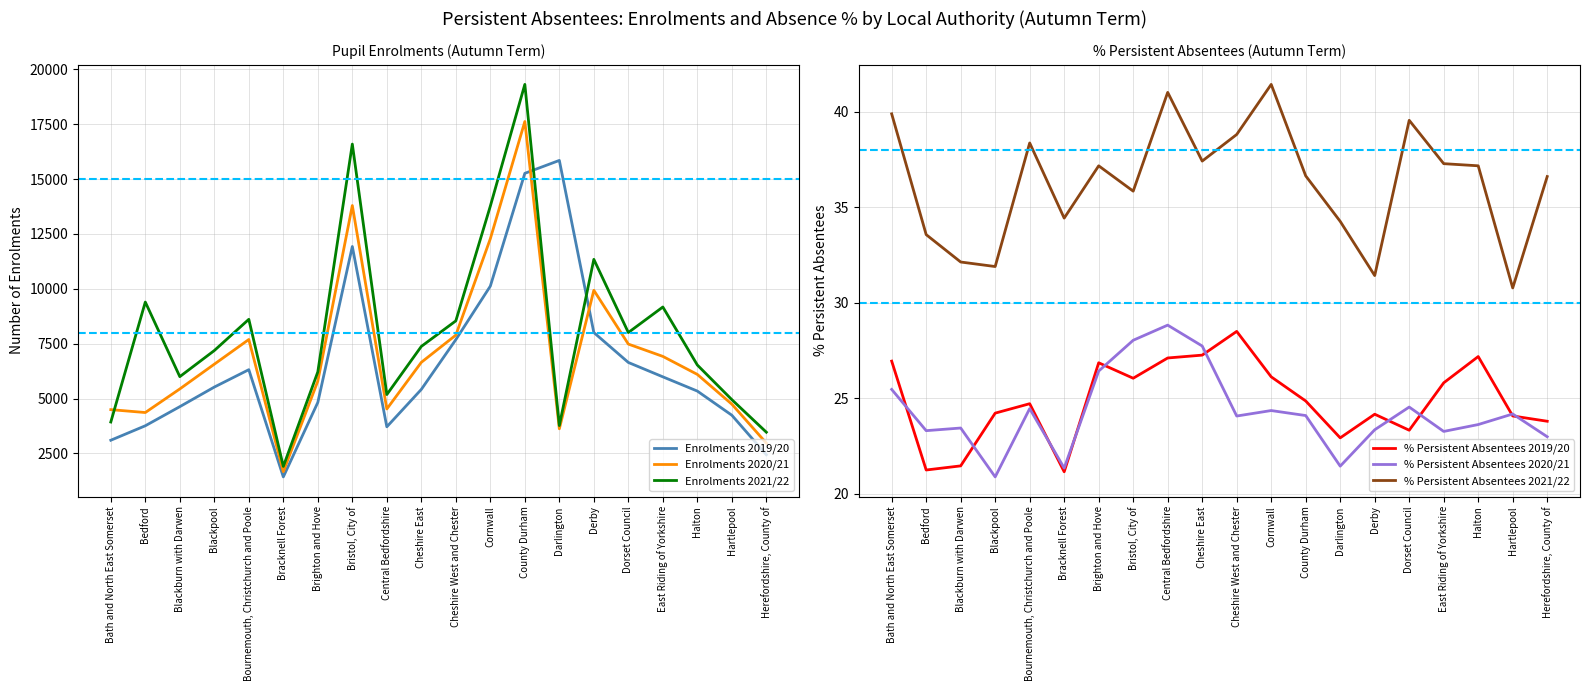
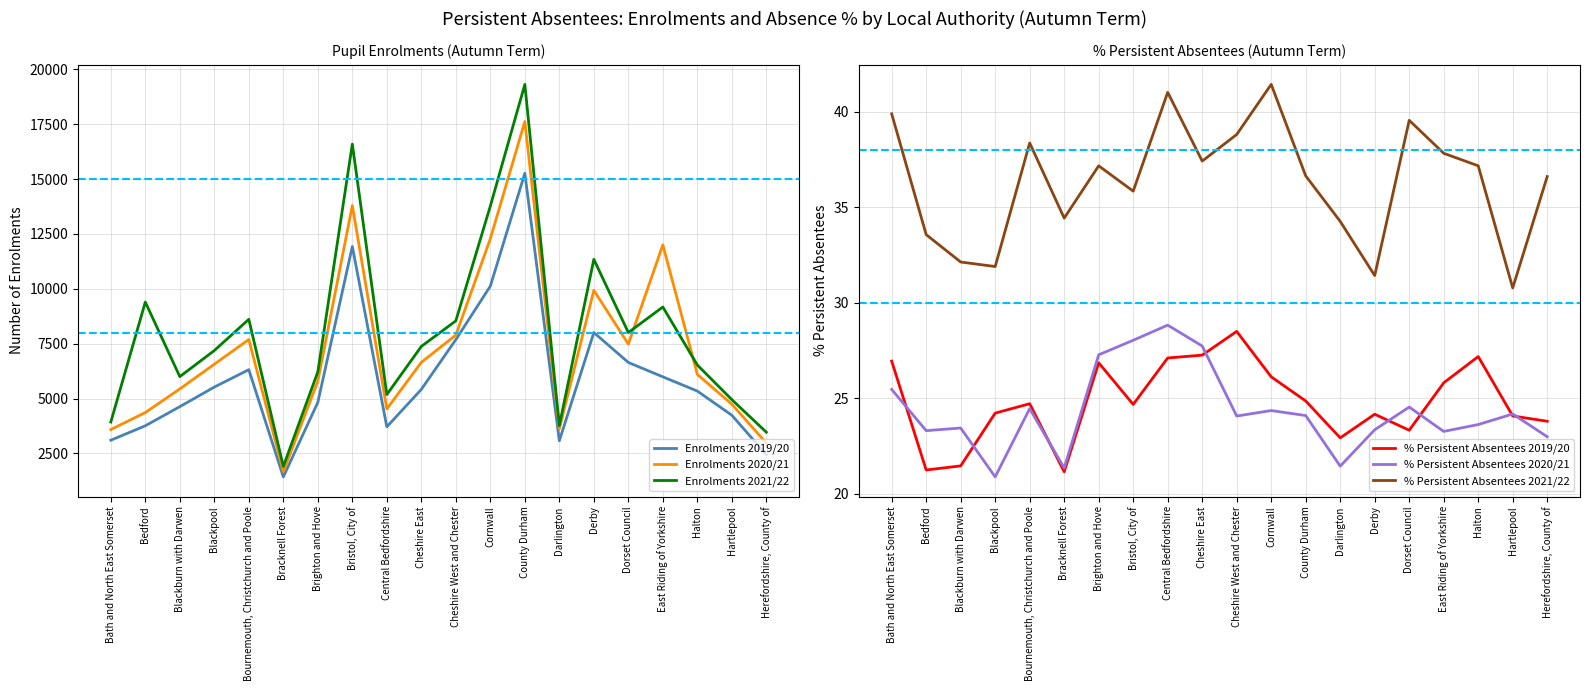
Pupil Enrolments (Autumn Term), Enrolments 2020/21, Bath and North East Somerset: 4500 -> 3600
Pupil Enrolments (Autumn Term), Enrolments 2019/20, Darlington: 15800 -> 3100
Pupil Enrolments (Autumn Term), Enrolments 2020/21, East Riding of Yorkshire: 6900 -> 12000
% Persistent Absentees (Autumn Term), % Persistent Absentees 2020/21, Brighton and Hove: 26.4 -> 27.3
% Persistent Absentees (Autumn Term), % Persistent Absentees 2019/20, Bristol, City of: 26.0 -> 24.7
% Persistent Absentees (Autumn Term), % Persistent Absentees 2021/22, East Riding of Yorkshire: 37.3 -> 37.8
